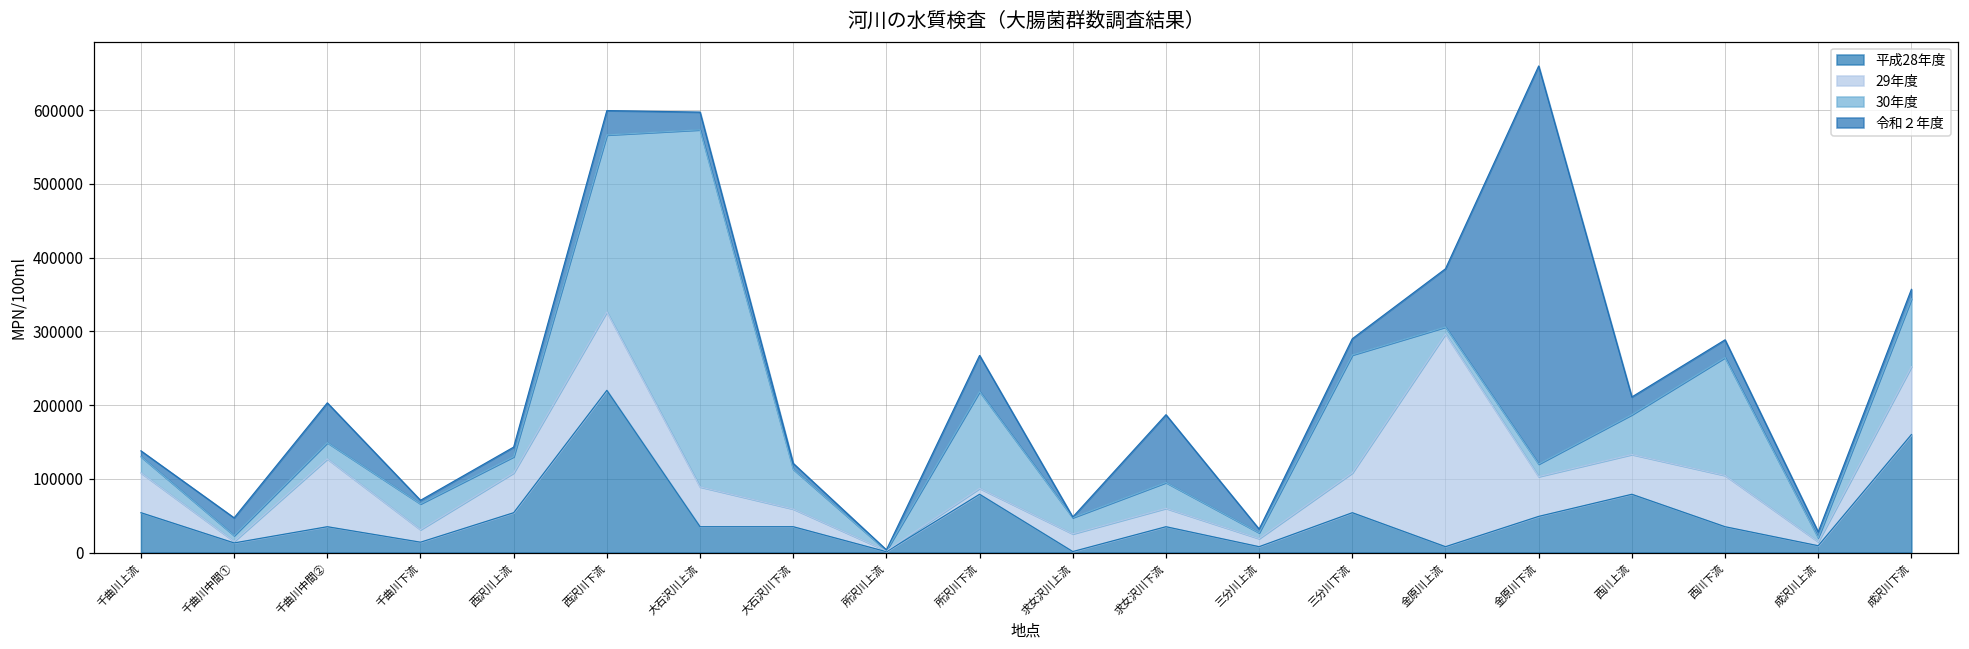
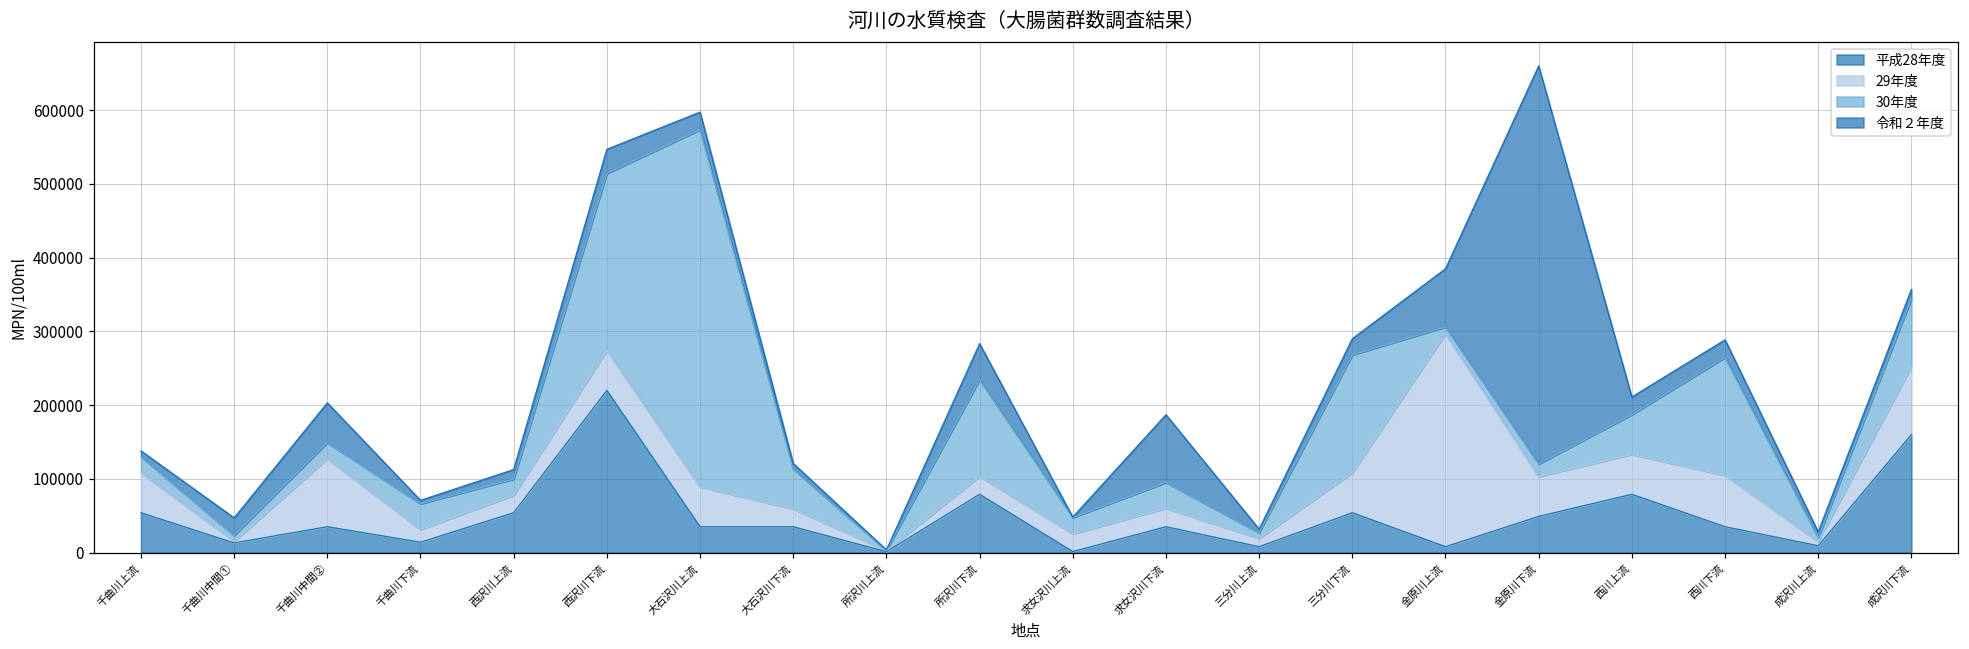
29年度, 西沢川上流: 50000 -> 20000
29年度, 西沢川下流: 110000 -> 50000
29年度, 所沢川下流: 10000 -> 20000
